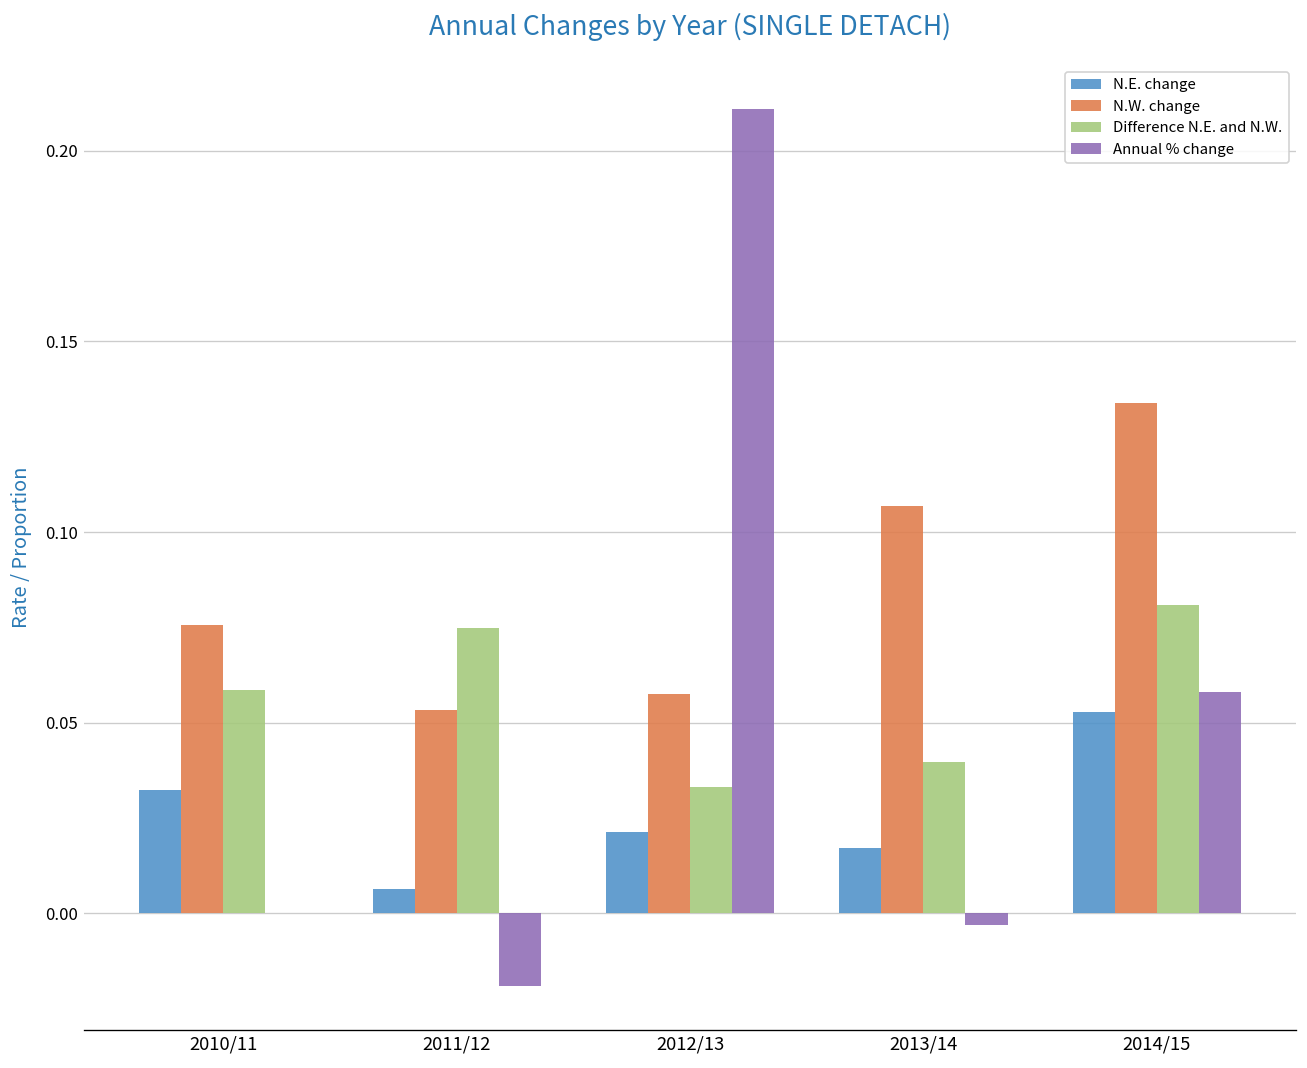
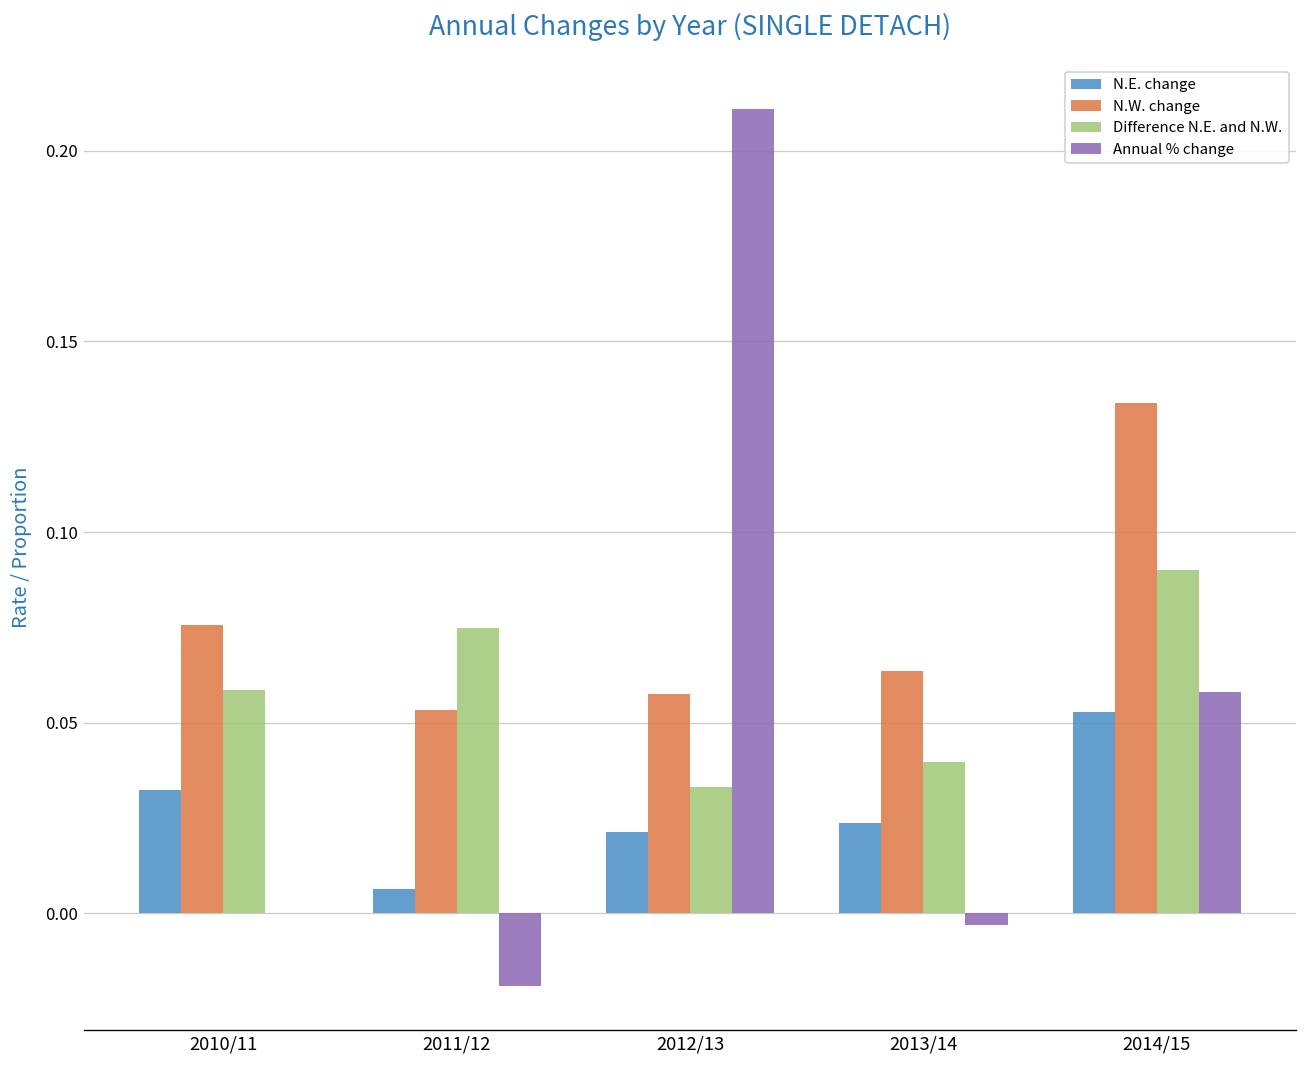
N.E. change, 2013/14: 0.017 -> 0.024
N.W. change, 2013/14: 0.107 -> 0.064
Difference N.E. and N.W., 2014/15: 0.081 -> 0.090
